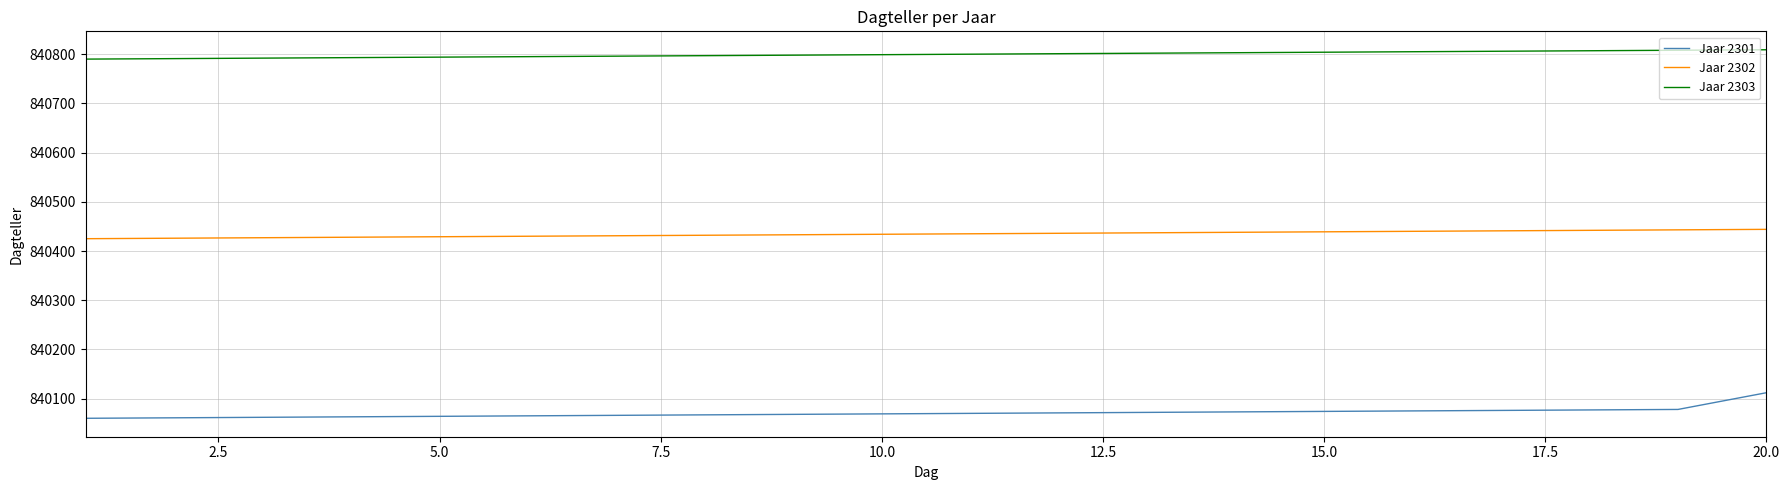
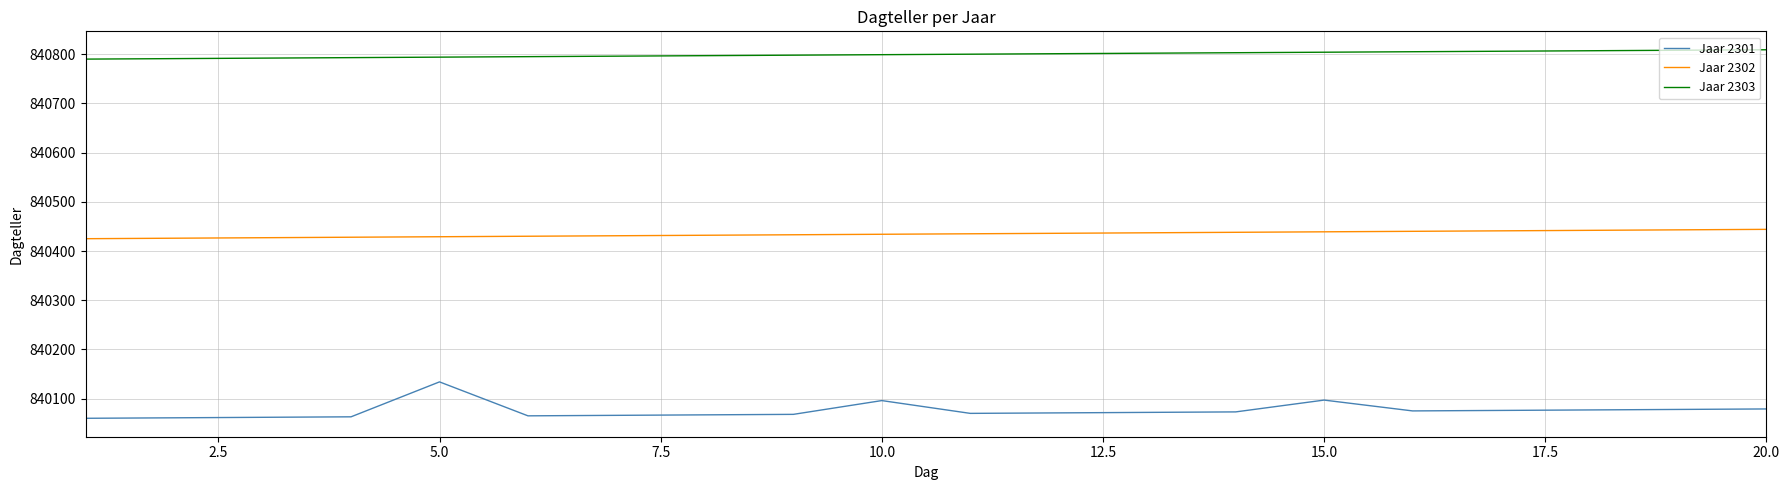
Jaar 2301, 5.0: 840060 -> 840130
Jaar 2301, 10.0: 840070 -> 840100
Jaar 2301, 15.0: 840070 -> 840100
Jaar 2301, 20.0: 840110 -> 840080
